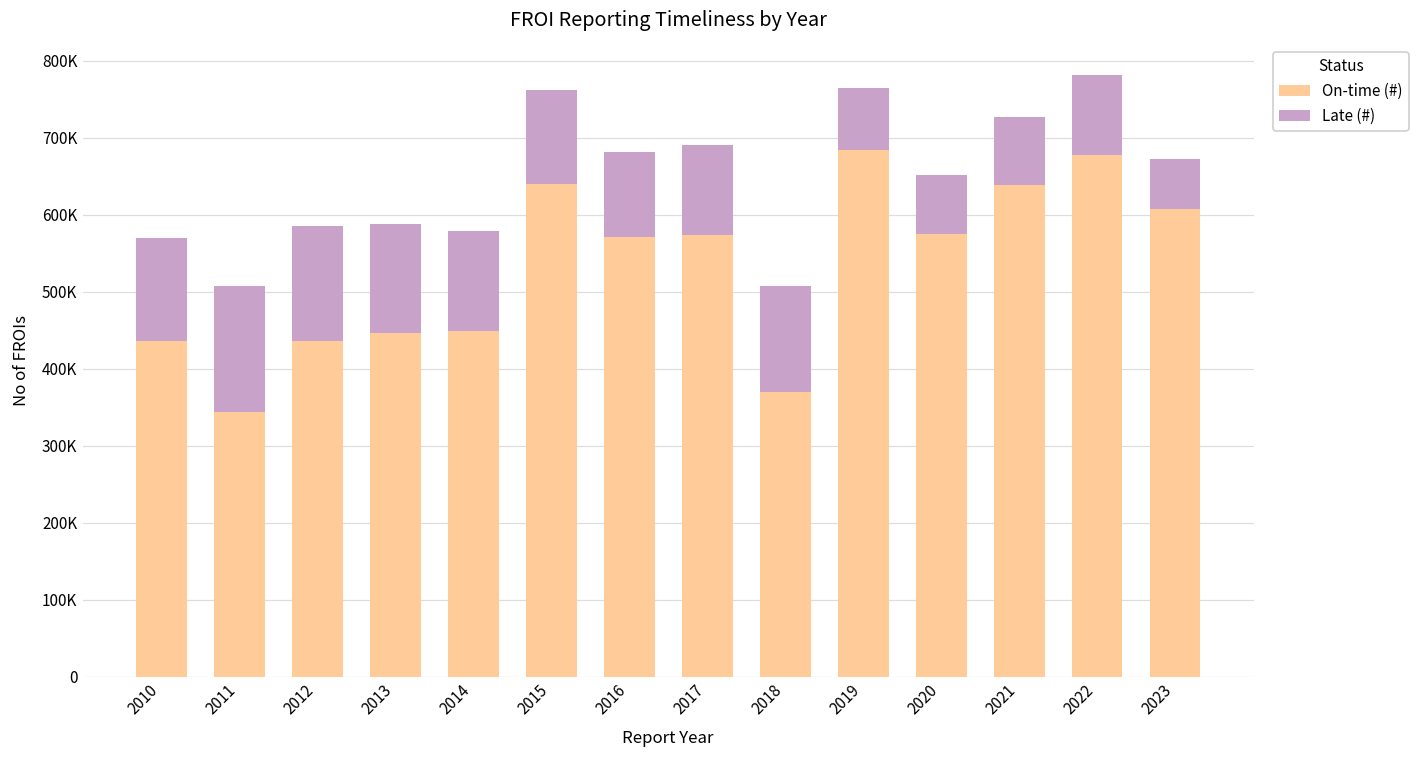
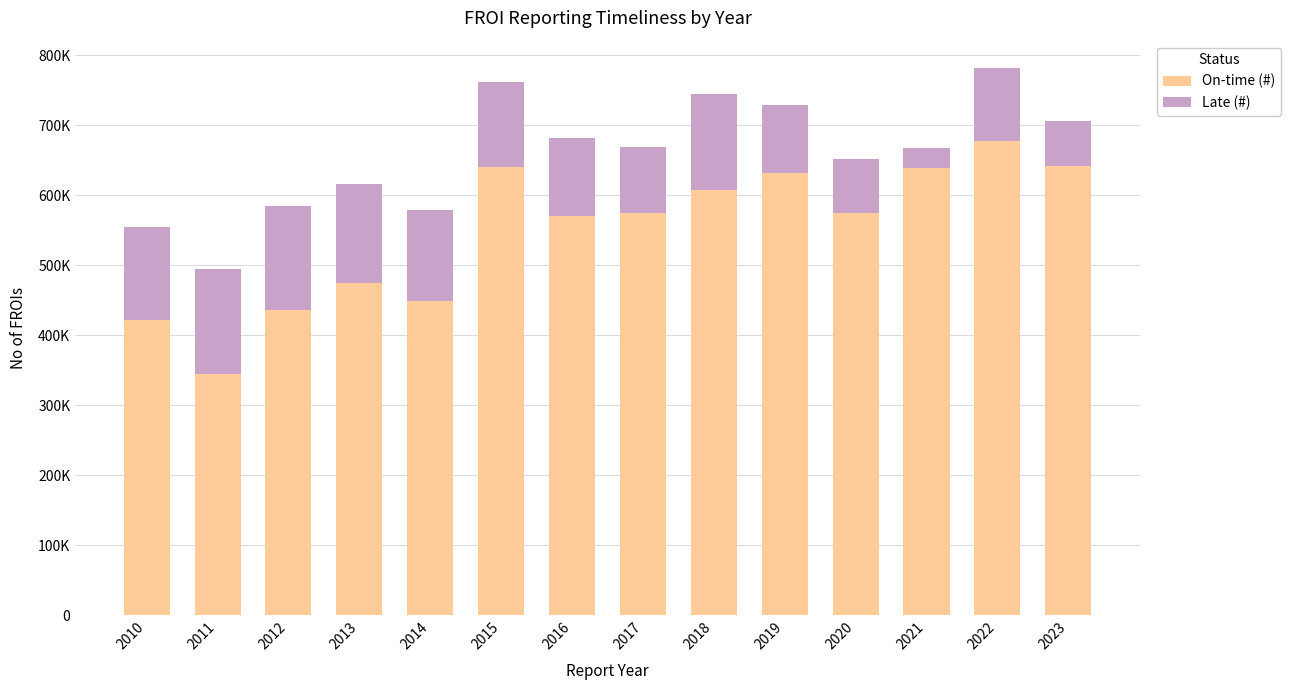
On-time (#), 2010: 440000 -> 420000
Late (#), 2011: 160000 -> 150000
On-time (#), 2013: 450000 -> 470000
Late (#), 2017: 120000 -> 100000
On-time (#), 2018: 370000 -> 610000
On-time (#), 2019: 680000 -> 630000
Late (#), 2019: 80000 -> 100000
Late (#), 2021: 90000 -> 30000
On-time (#), 2023: 610000 -> 640000
